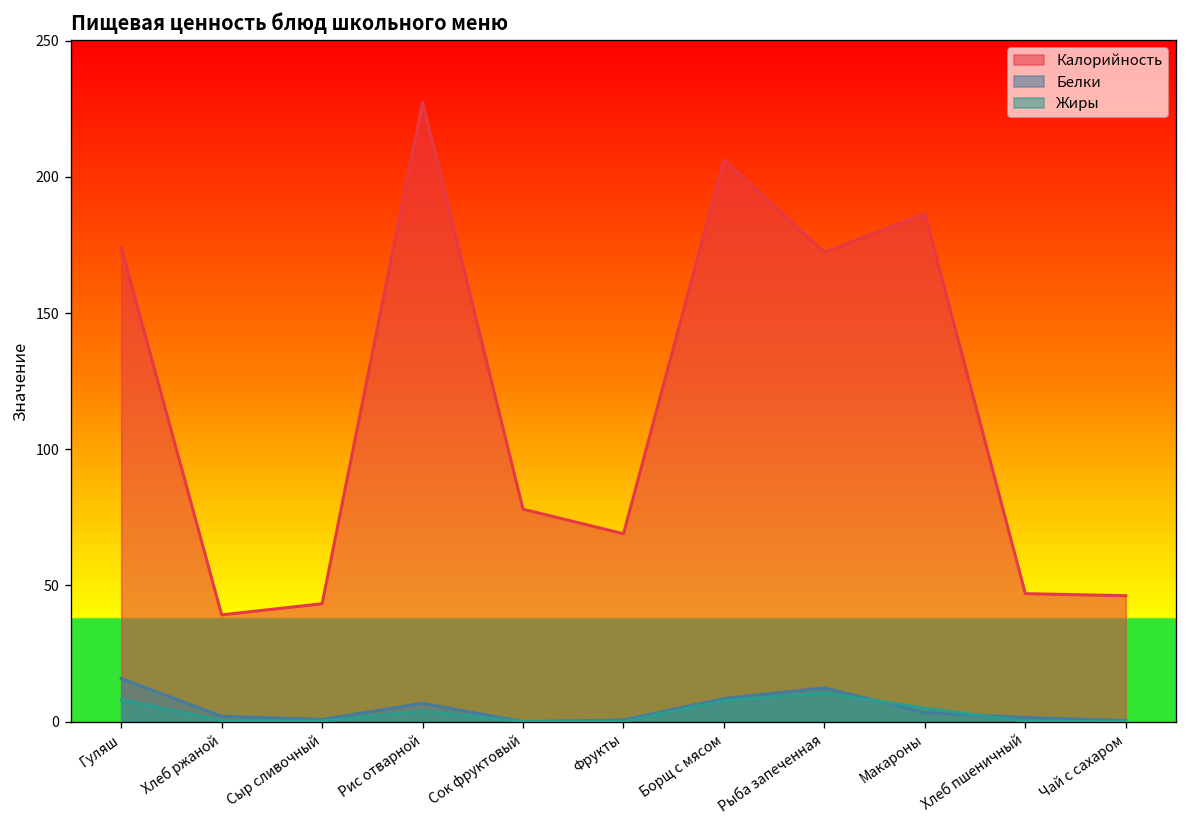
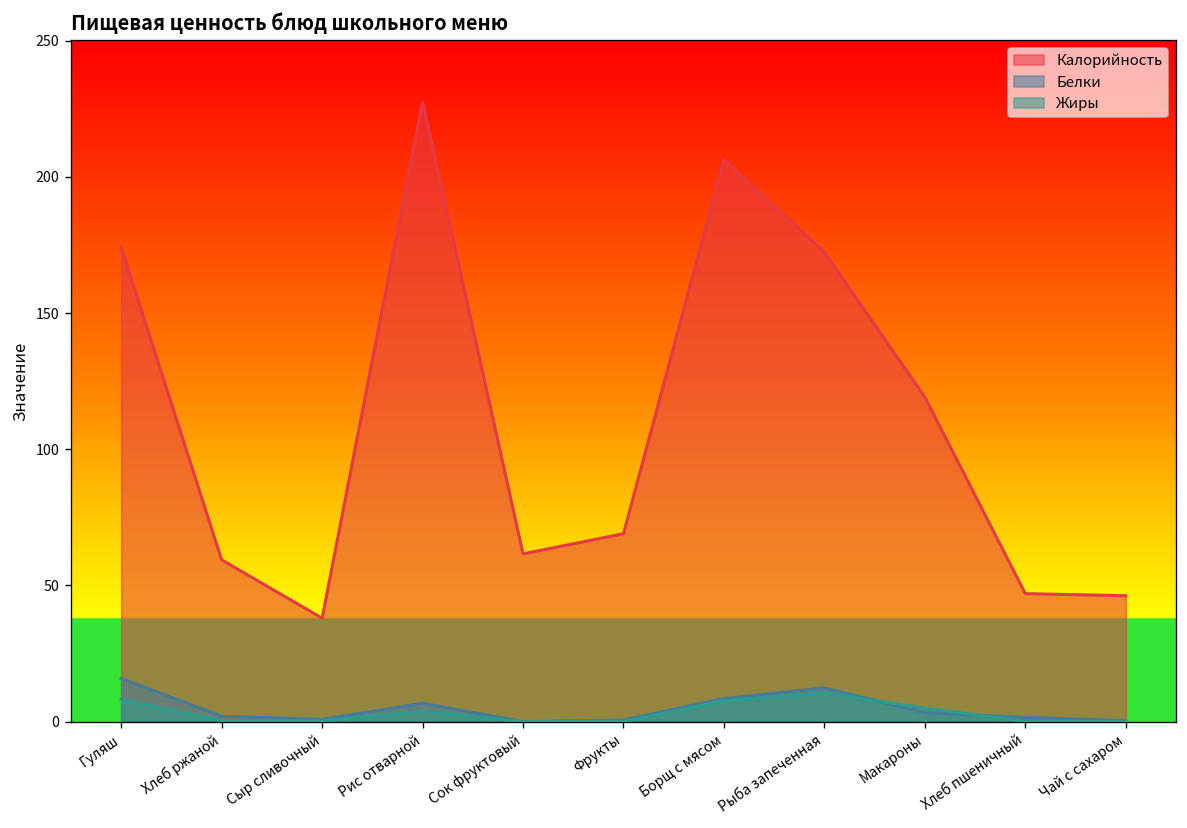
Калорийность, Хлеб ржаной: 39 -> 59
Калорийность, Сыр сливочный: 43 -> 38
Калорийность, Сок фруктовый: 78 -> 62
Калорийность, Макароны: 186 -> 119
